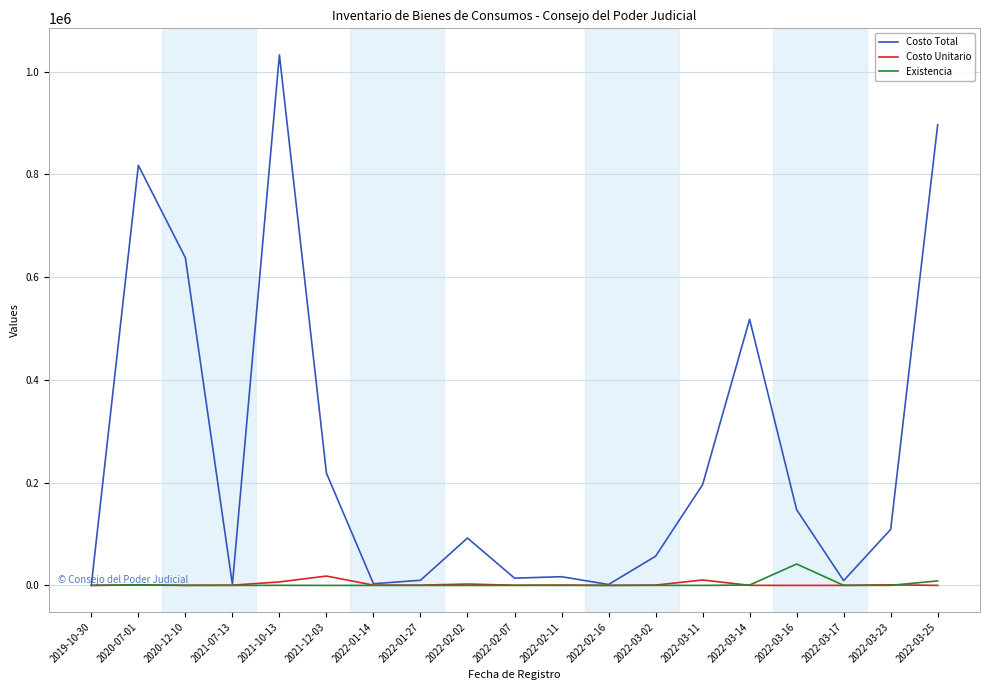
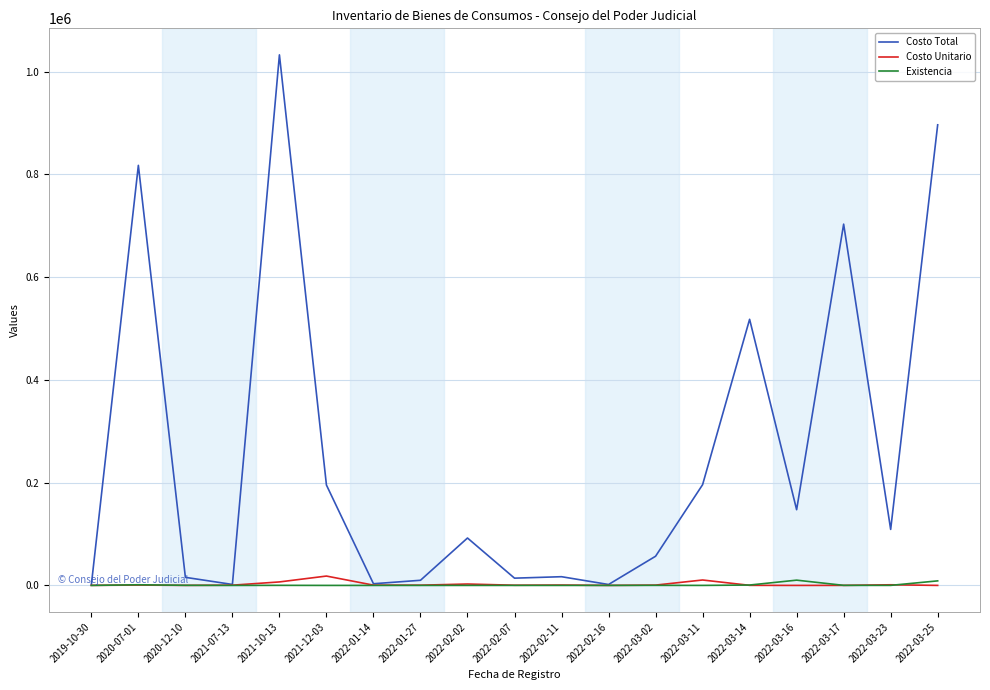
Costo Total, 2020-12-10: 640000 -> 20000
Costo Total, 2021-12-03: 220000 -> 200000
Existencia, 2022-03-16: 40000 -> 10000
Costo Total, 2022-03-17: 10000 -> 700000
